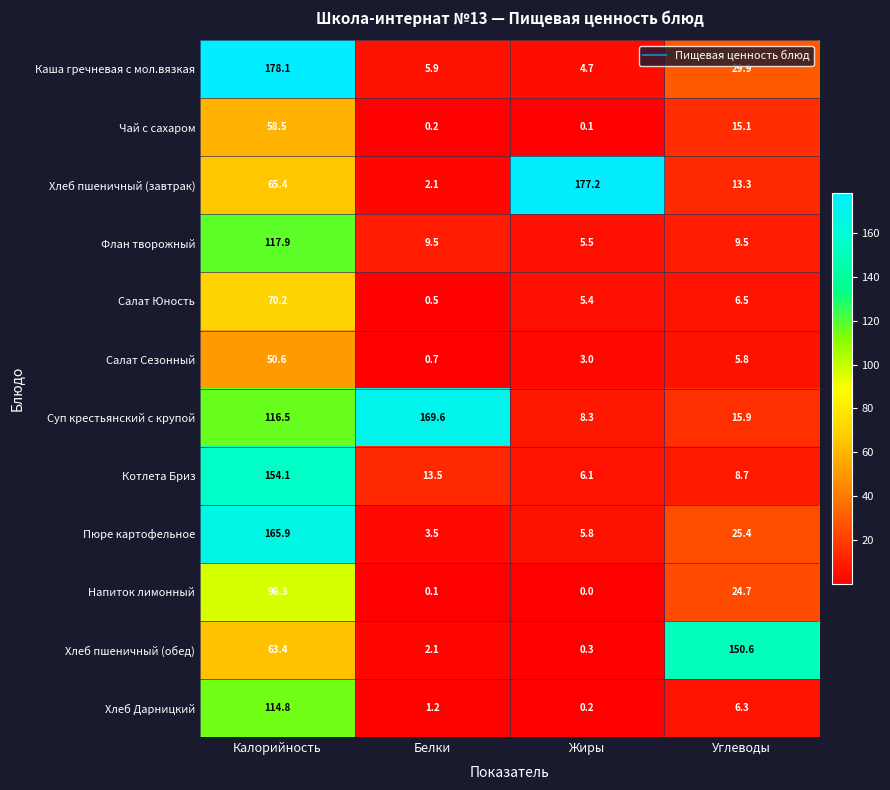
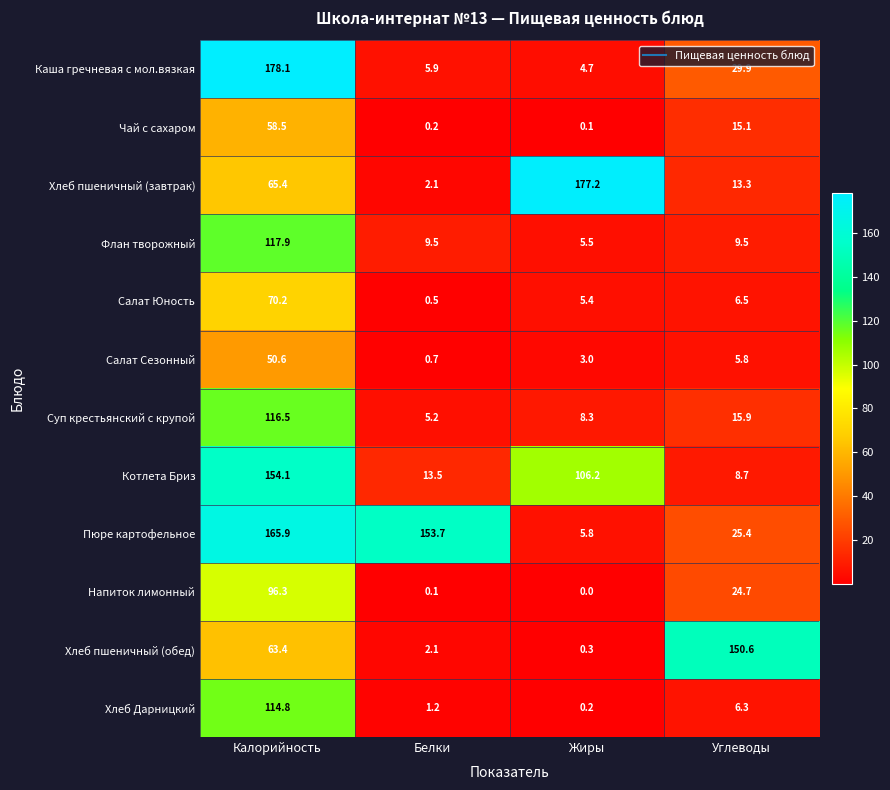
Суп крестьянский с крупой, Белки: 169.6 -> 5.2
Котлета Бриз, Жиры: 6.1 -> 106.2
Пюре картофельное, Белки: 3.5 -> 153.7
